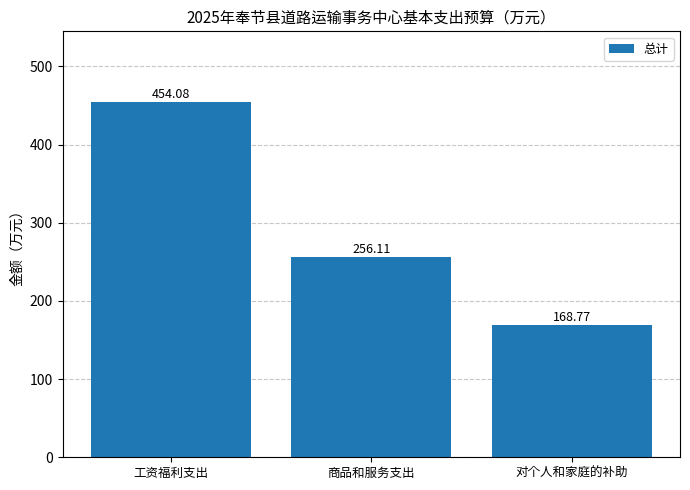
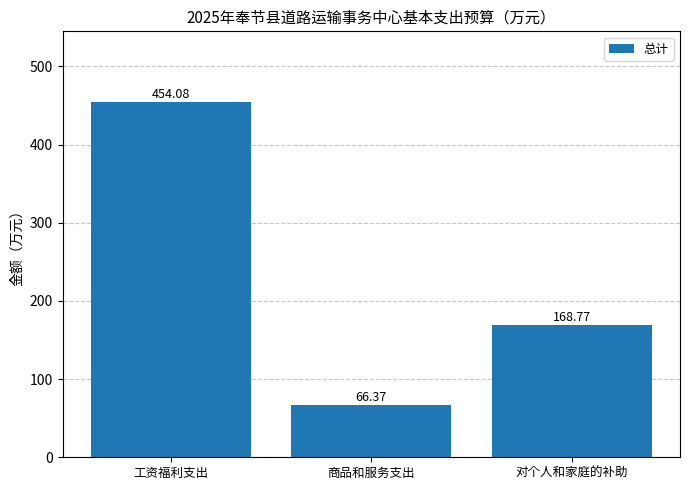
商品和服务支出: 256.11 -> 66.37
